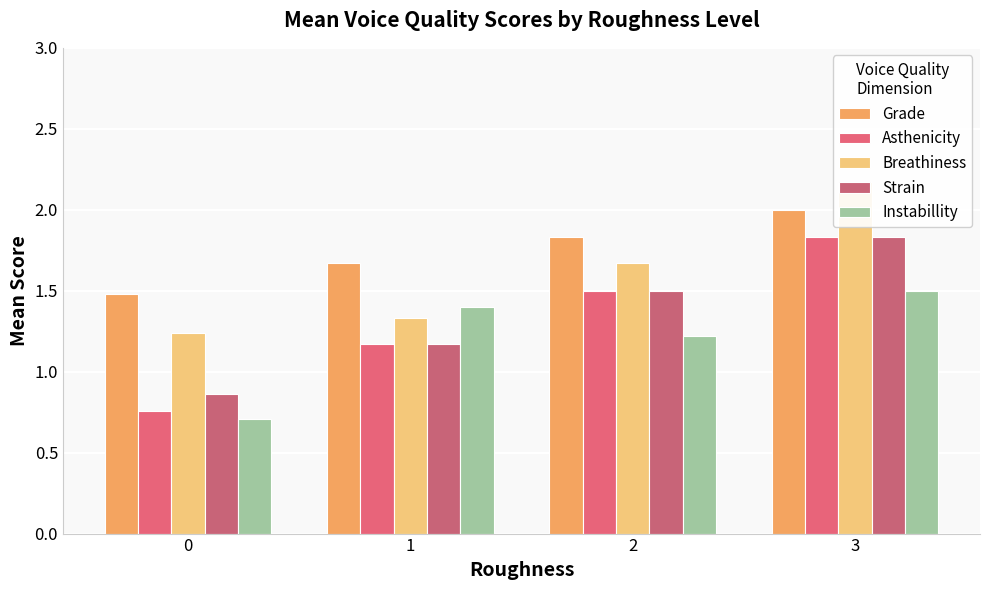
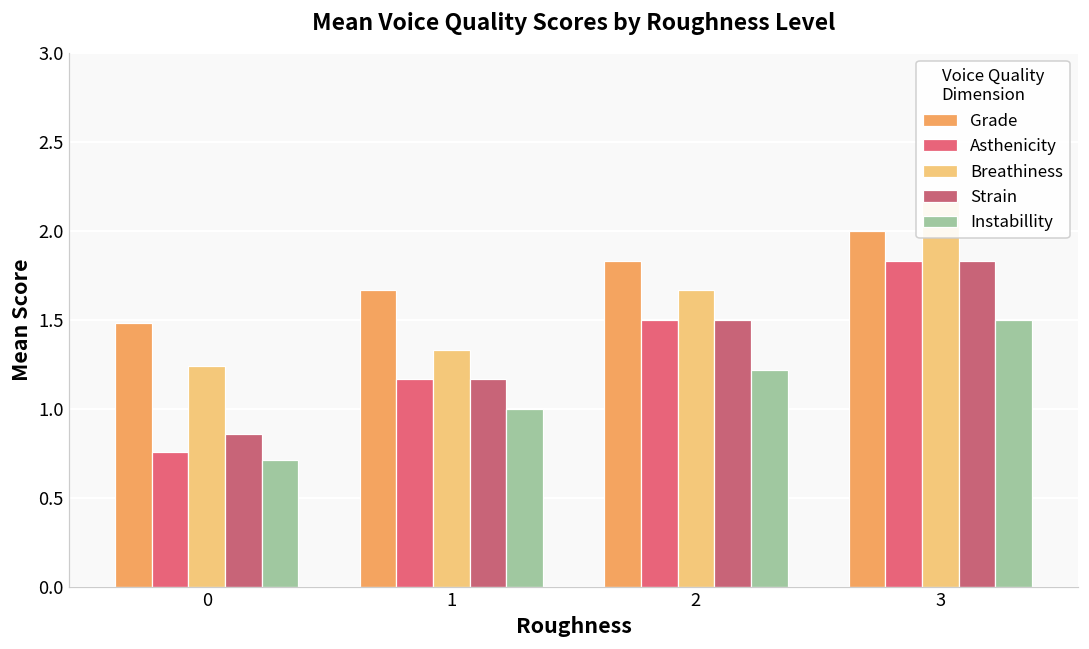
Instabillity, 1: 1.4 -> 1.0
